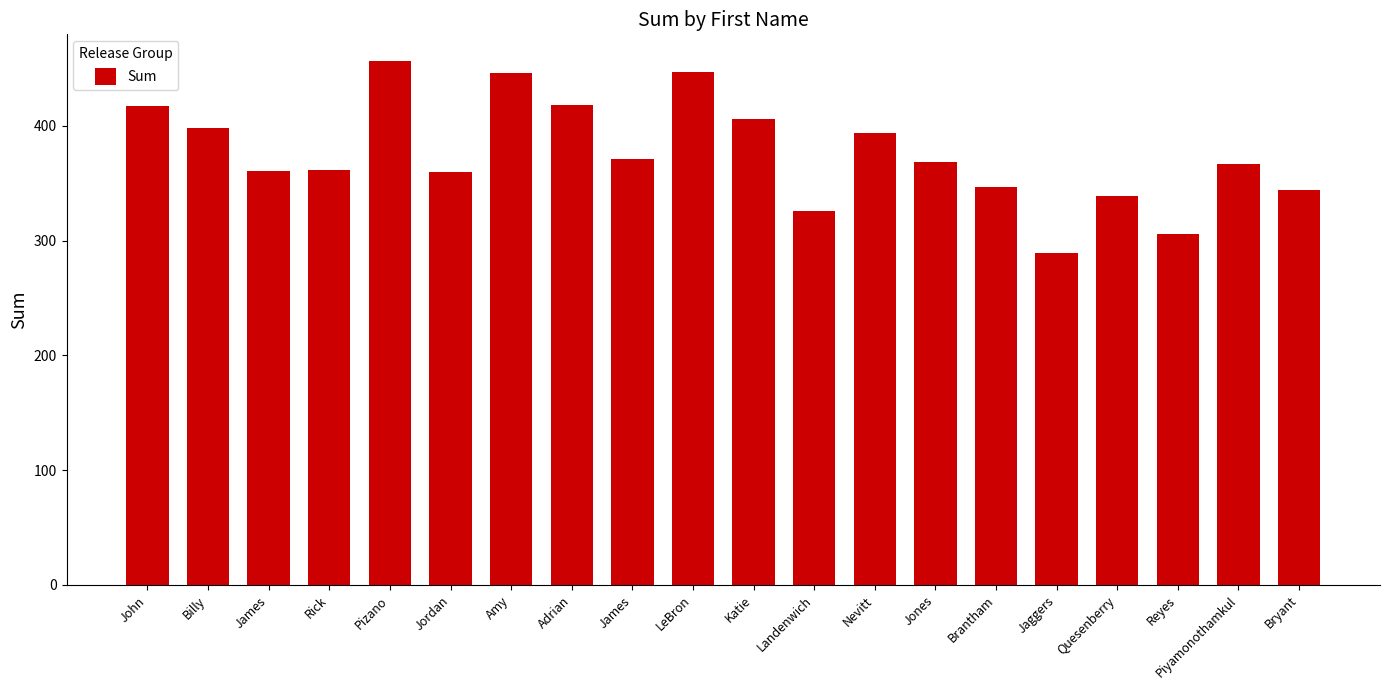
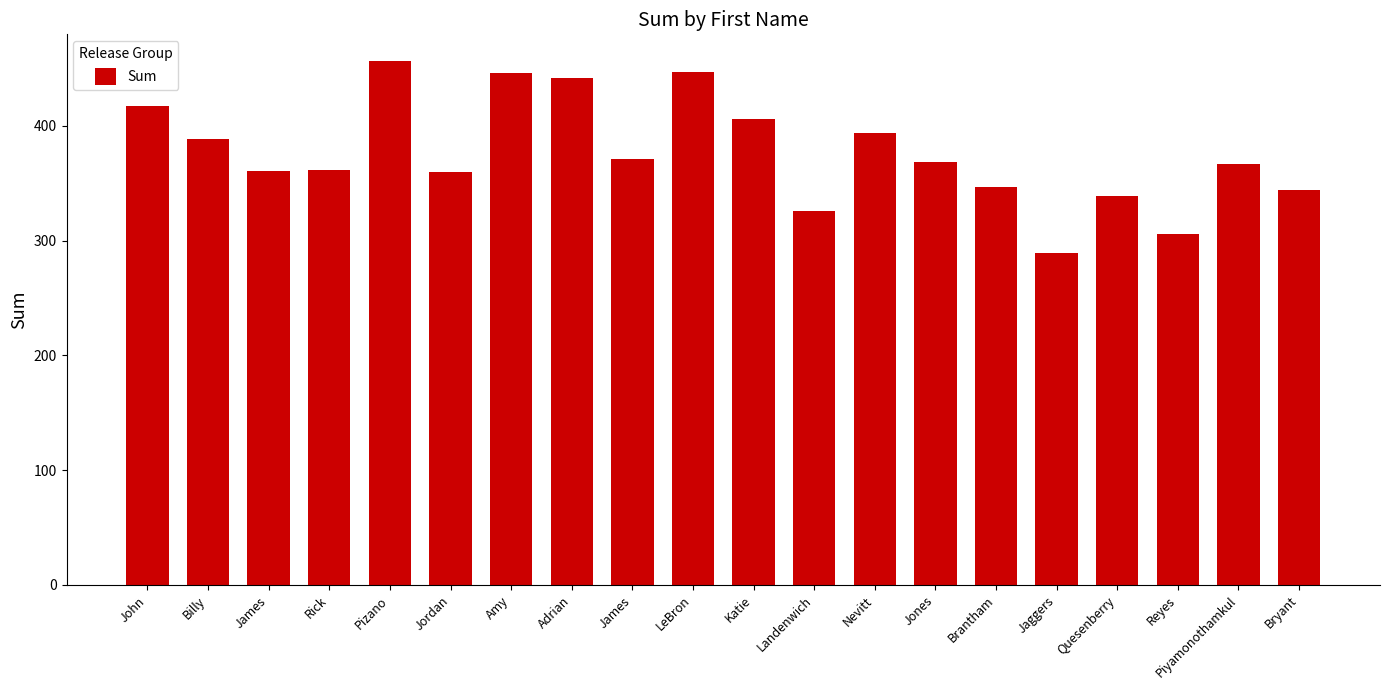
Billy: 398 -> 389
Adrian: 418 -> 442
